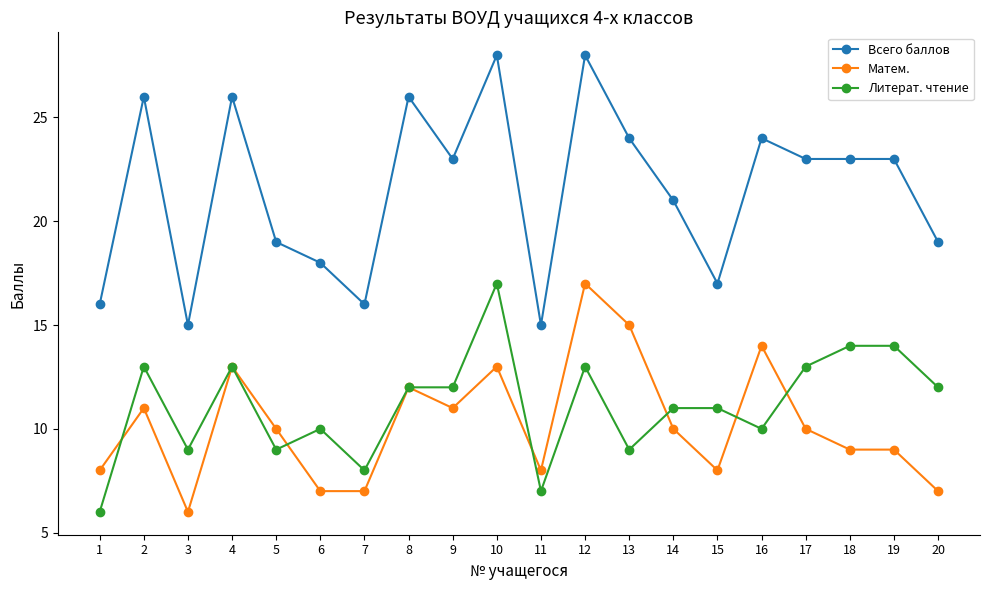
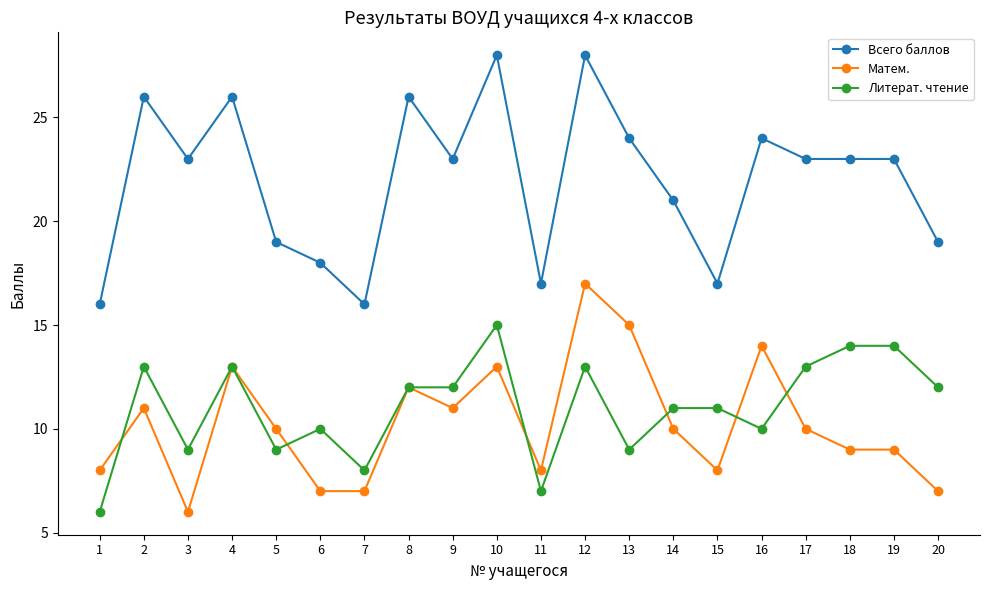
Всего баллов, 3: 15 -> 23
Литерат. чтение, 10: 17 -> 15
Всего баллов, 11: 15 -> 17
